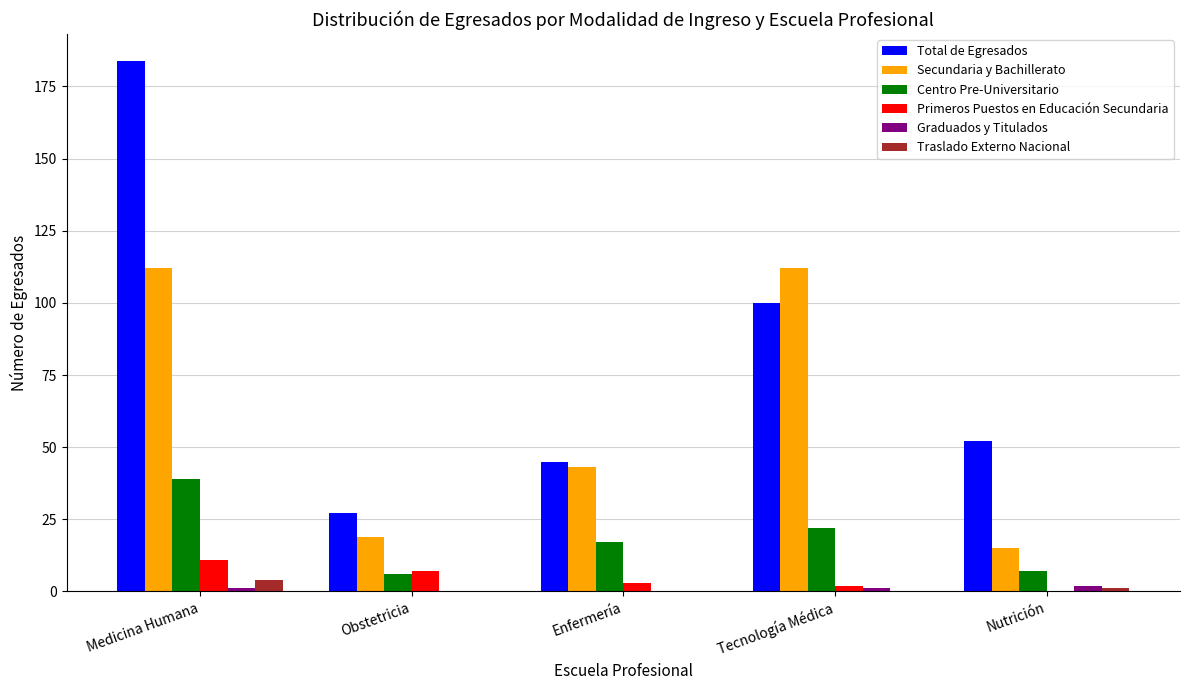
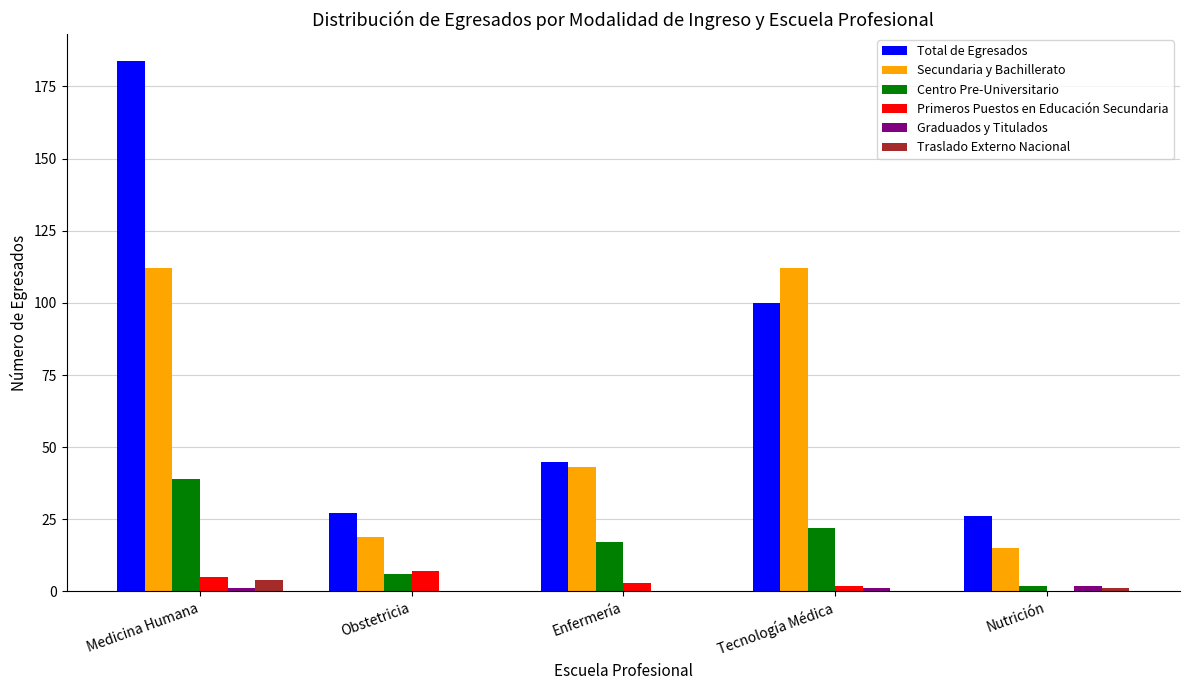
Primeros Puestos en Educación Secundaria, Medicina Humana: 11 -> 5
Total de Egresados, Nutrición: 52 -> 26
Centro Pre-Universitario, Nutrición: 7 -> 2
